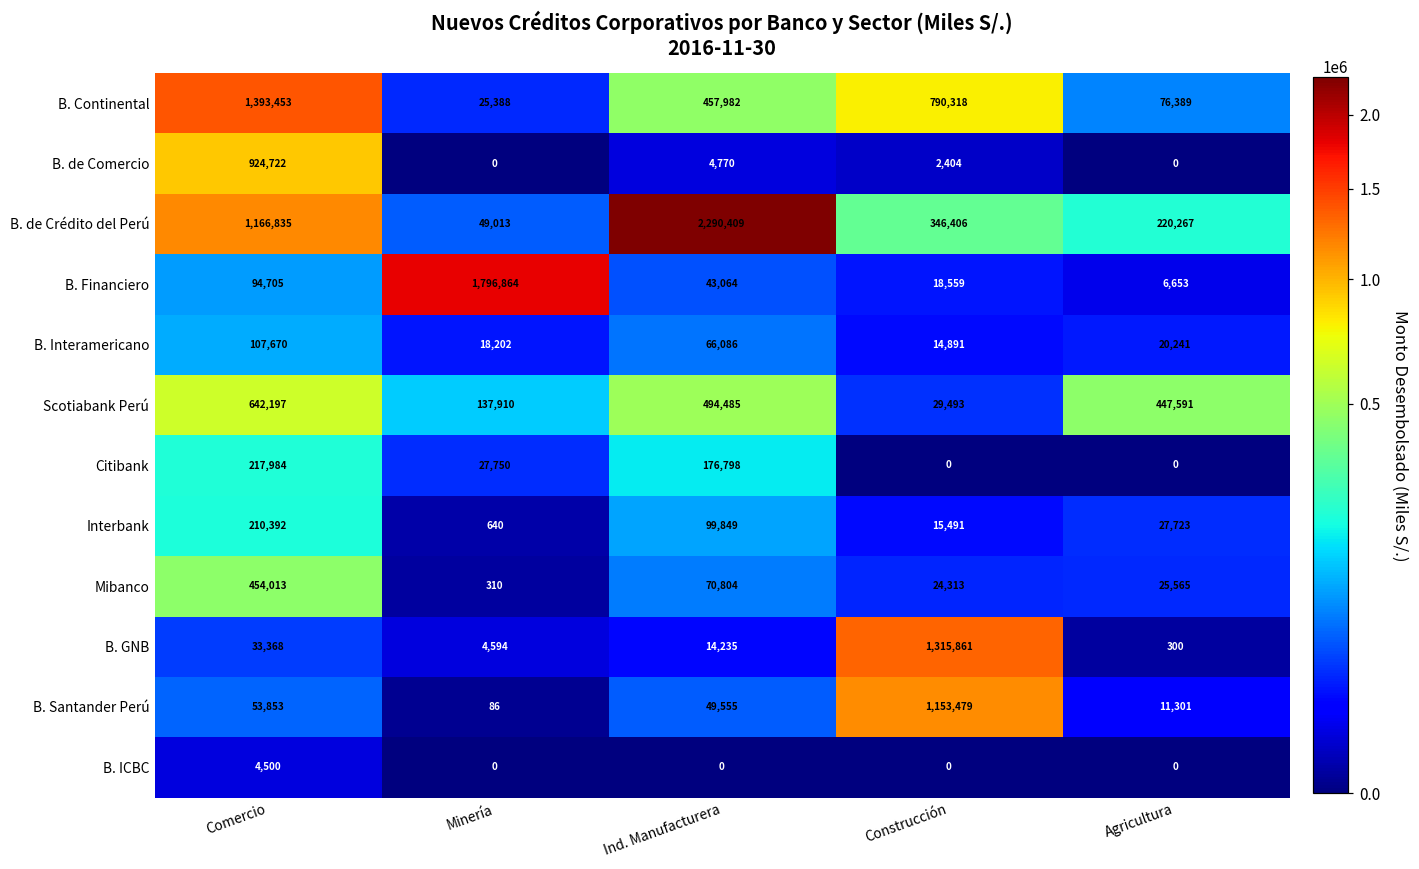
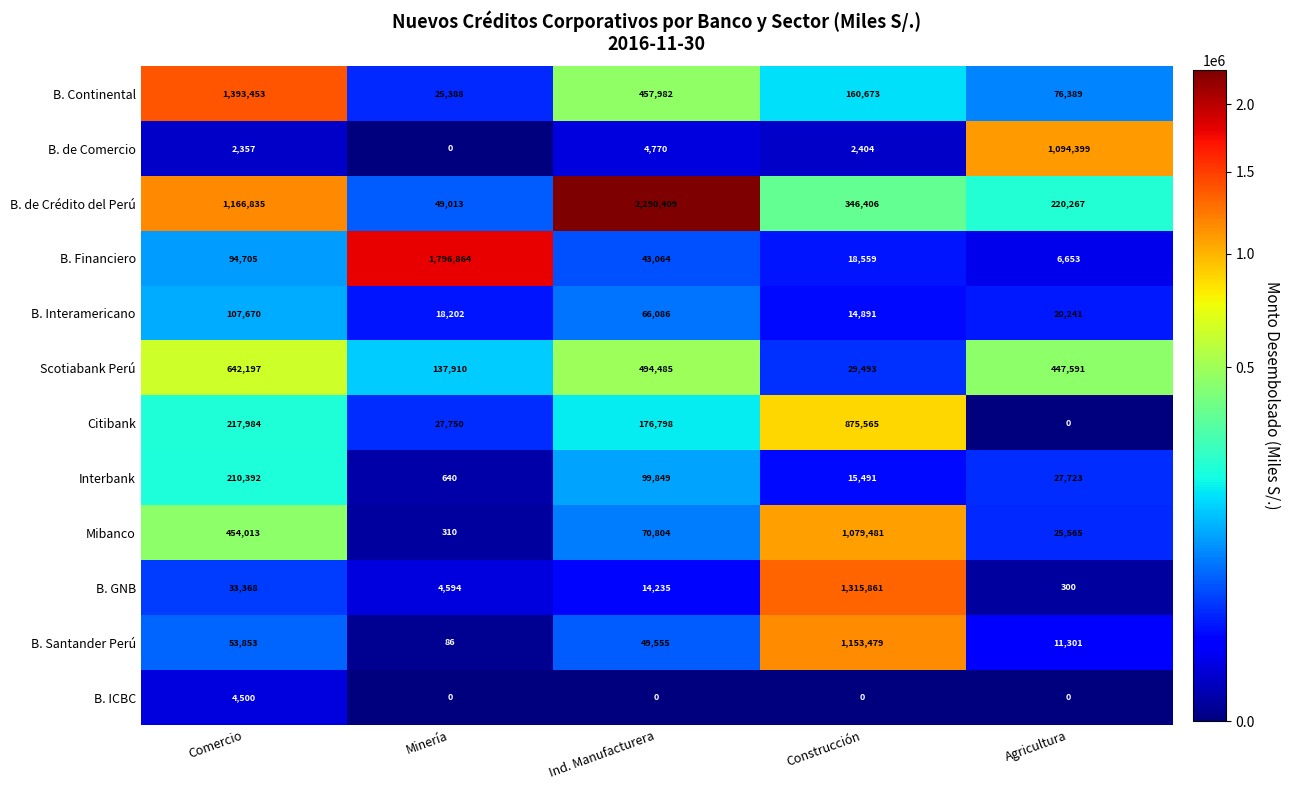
B. Continental, Construcción: 790,318 -> 160,673
B. de Comercio, Comercio: 924,722 -> 2,357
B. de Comercio, Agricultura: 0 -> 1,094,399
Citibank, Construcción: 0 -> 875,565
Mibanco, Construcción: 24,313 -> 1,079,481
